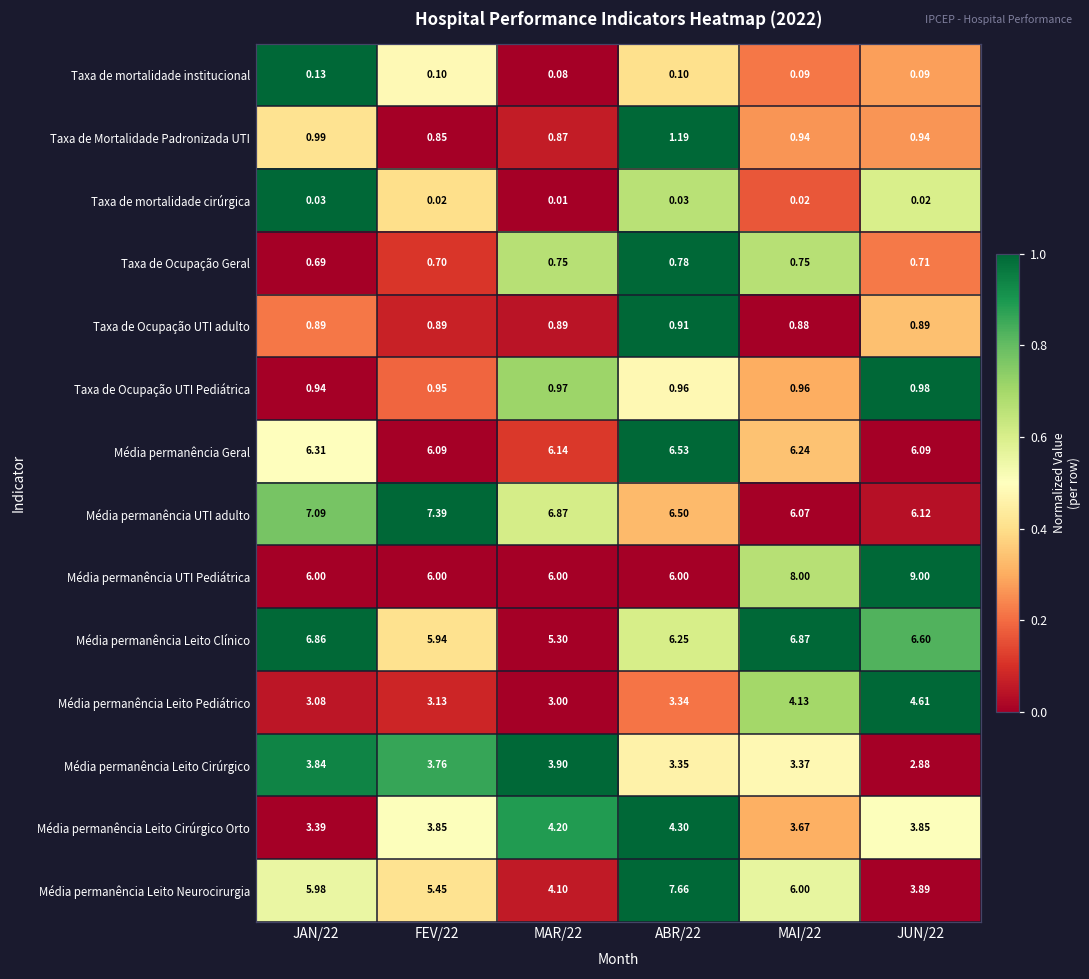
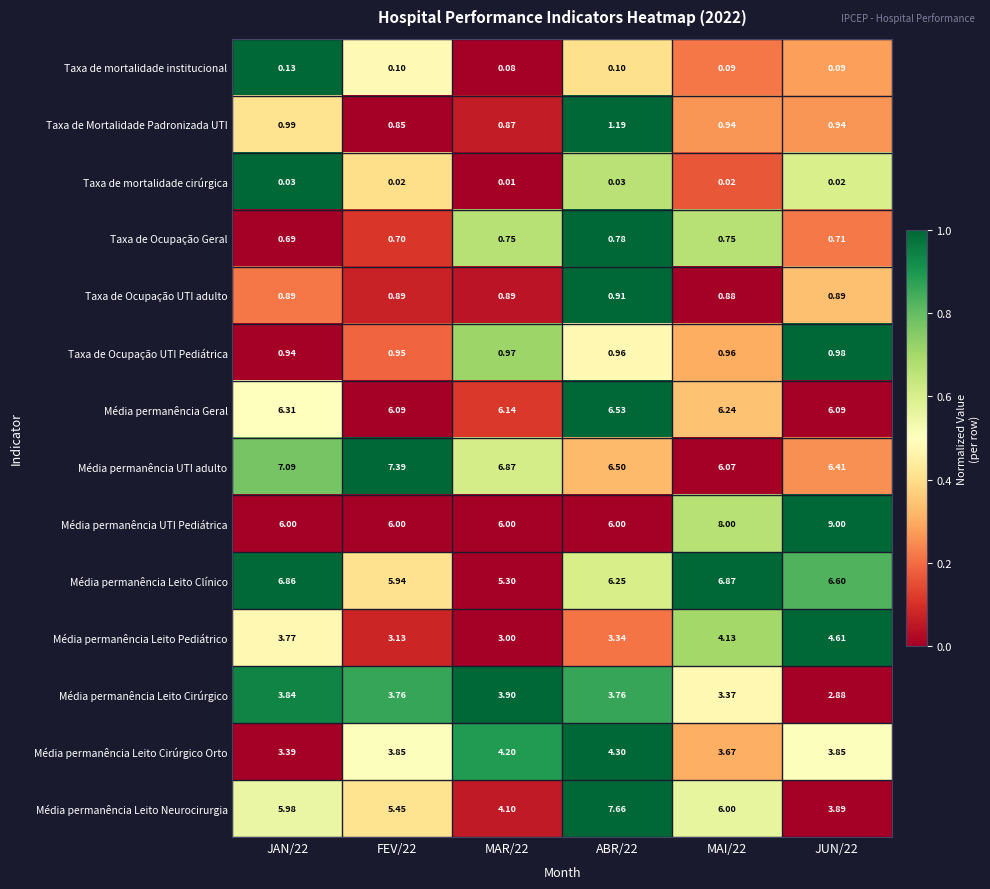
Média permanência UTI adulto, JUN/22: 6.12 -> 6.41
Média permanência Leito Pediátrico, JAN/22: 3.08 -> 3.77
Média permanência Leito Cirúrgico, ABR/22: 3.35 -> 3.76
